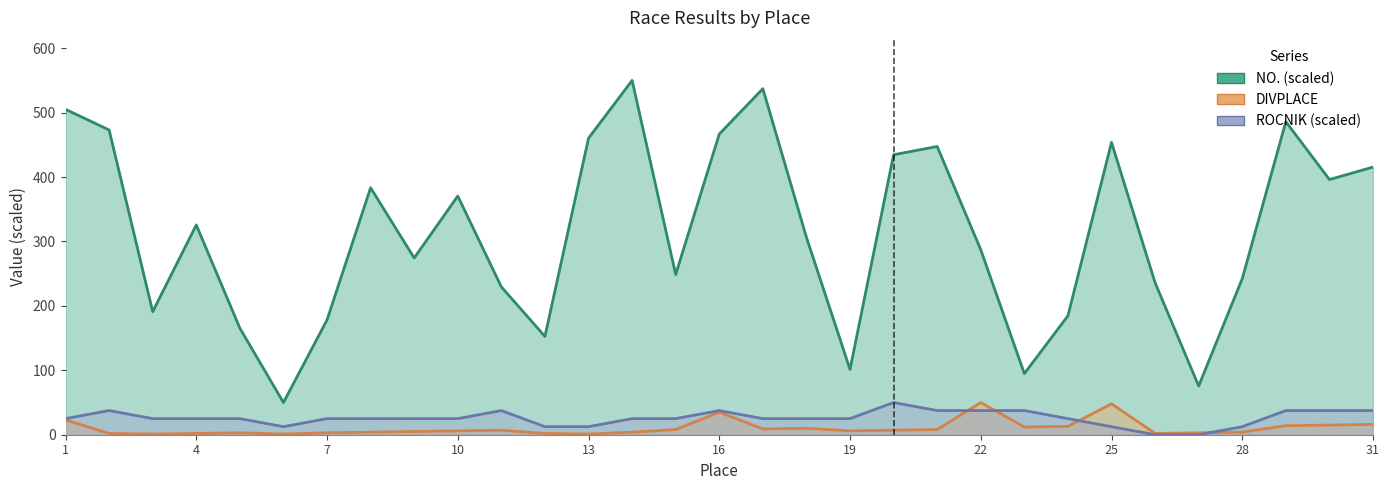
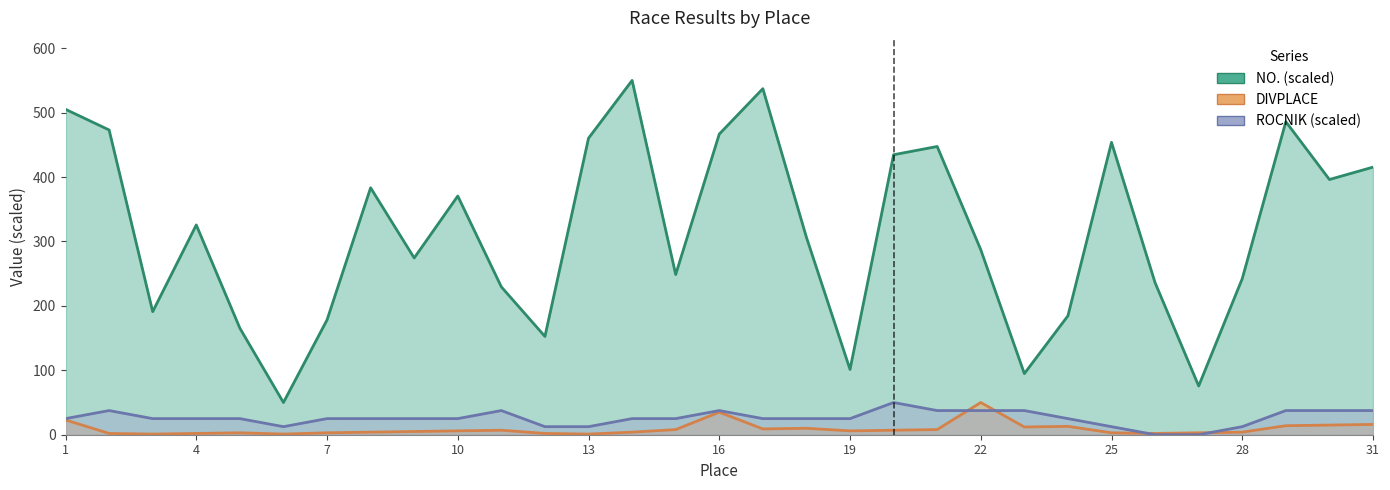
DIVPLACE, 25: 50 -> 0
